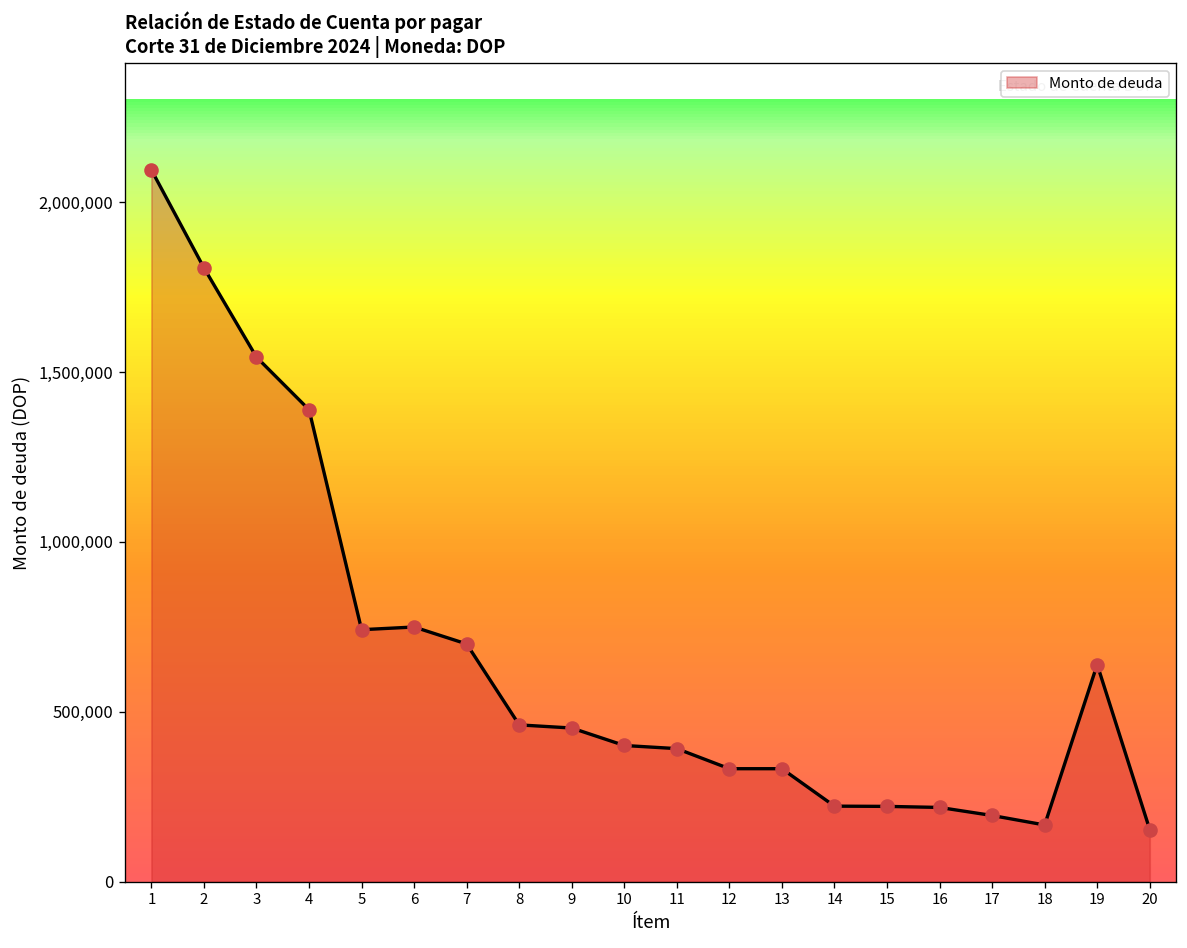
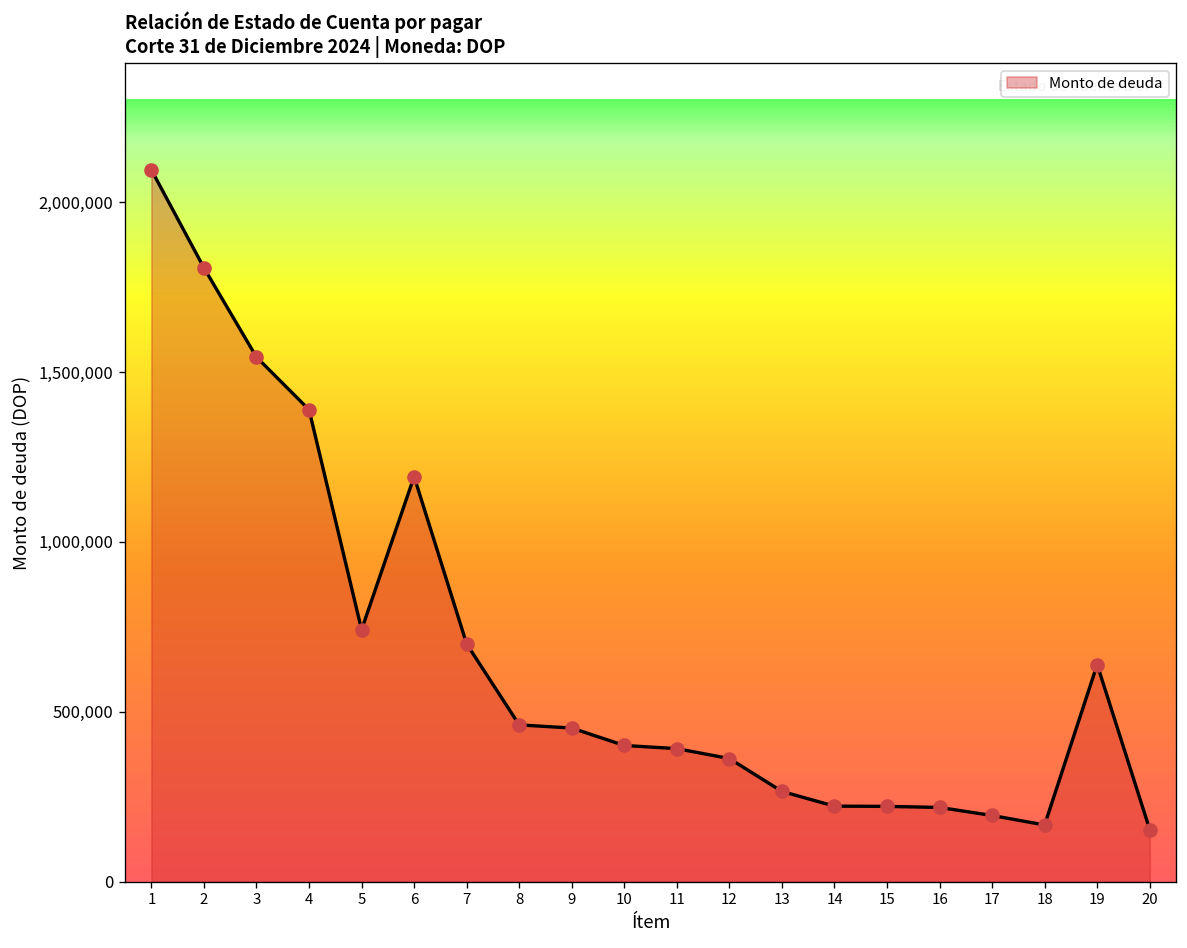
6: 750,000 -> 1,190,000
12: 330,000 -> 360,000
13: 330,000 -> 270,000
